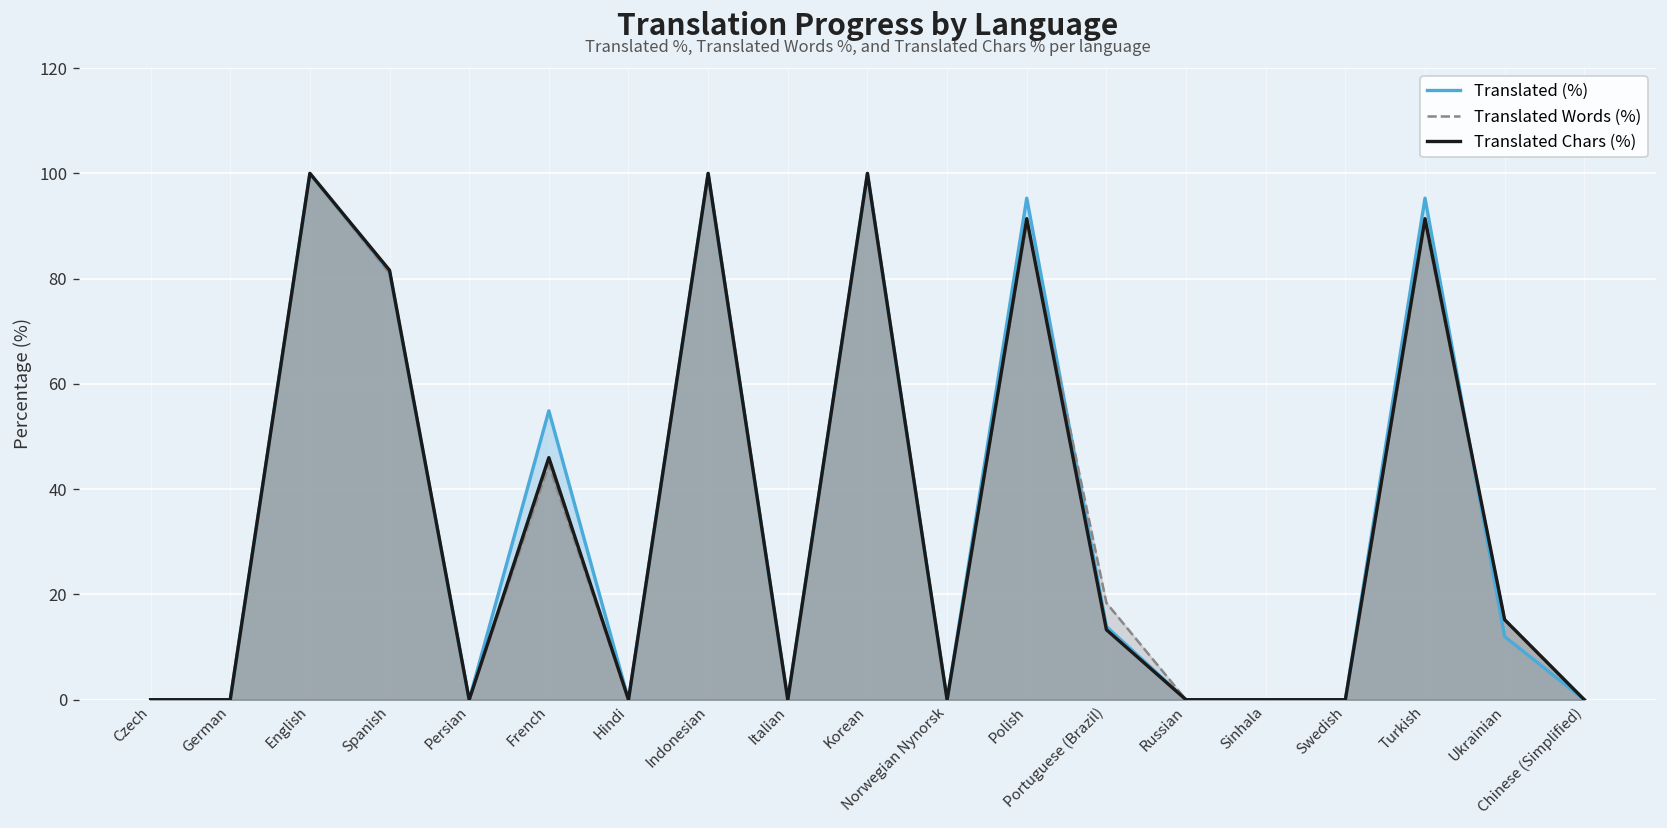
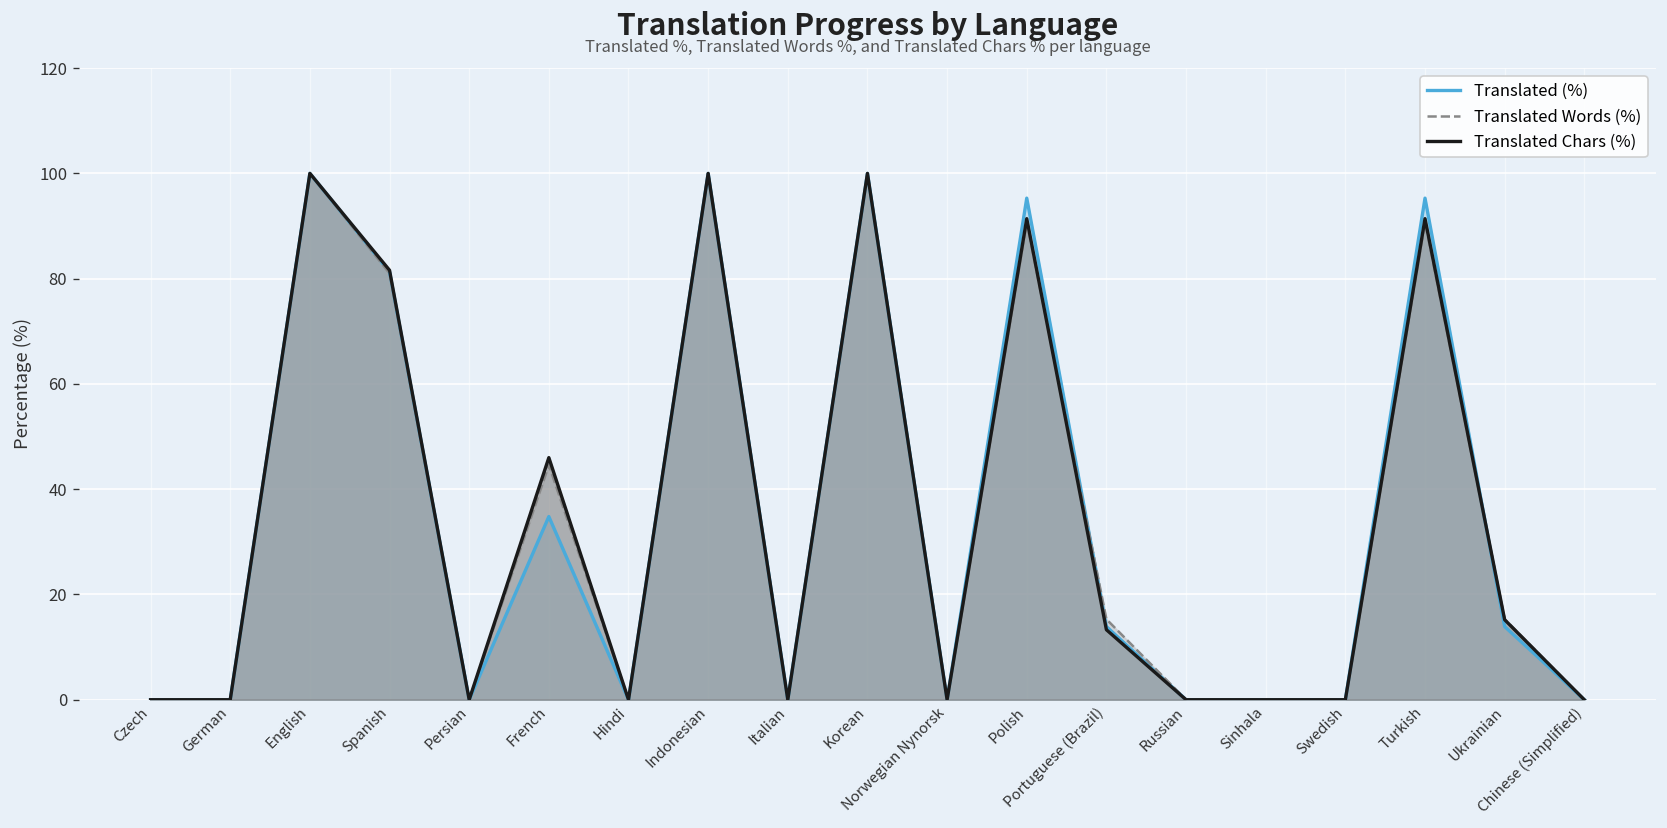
Translated (%), French: 55 -> 35
Translated Words (%), Portuguese (Brazil): 18 -> 15
Translated (%), Ukrainian: 12 -> 14
